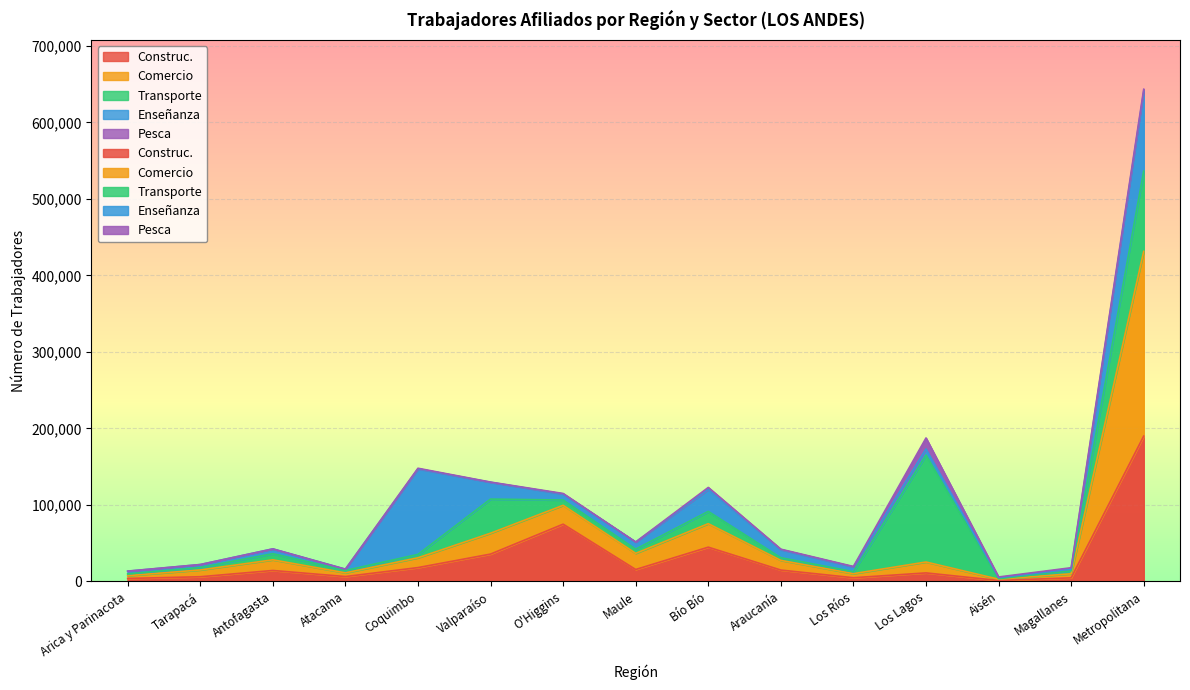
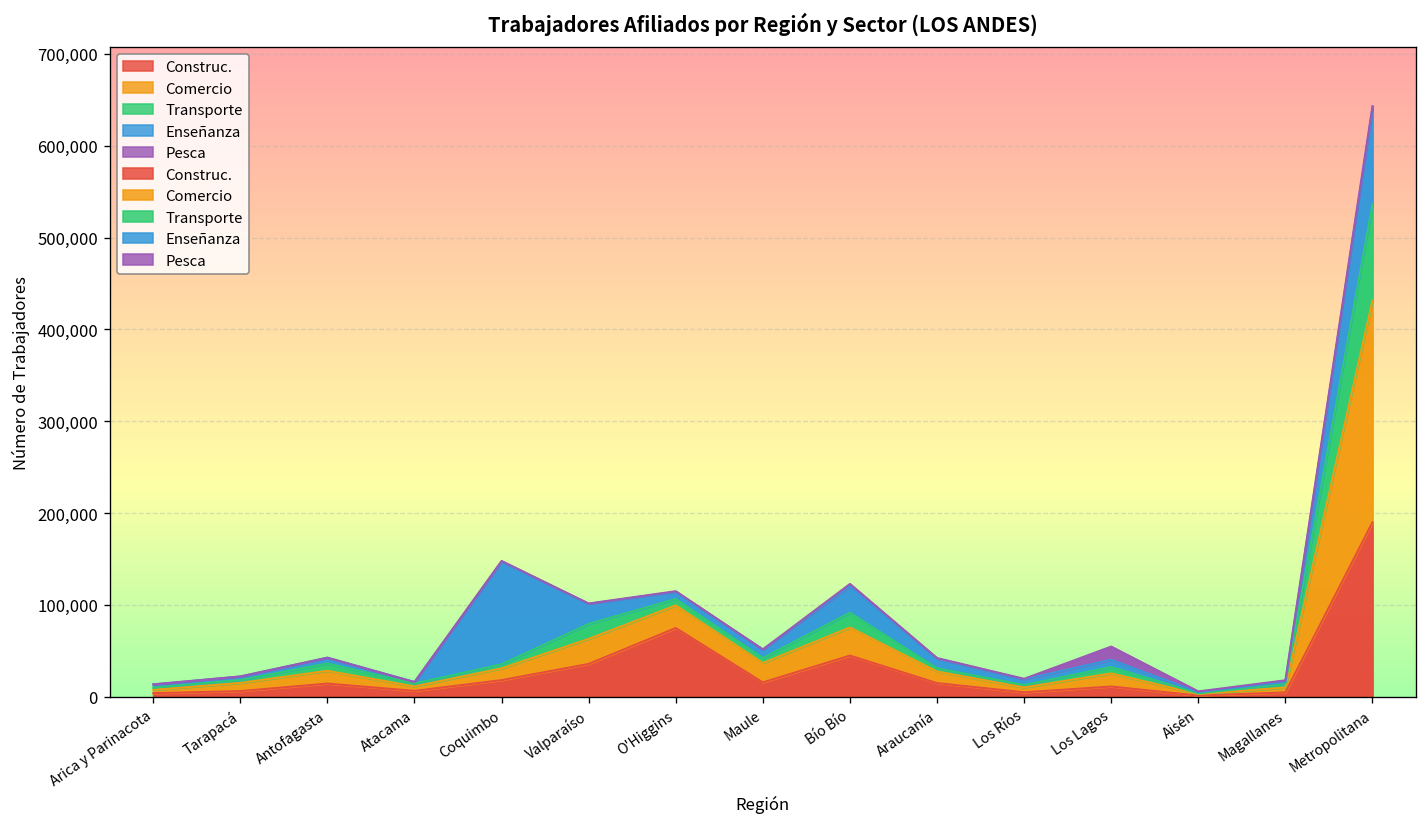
Transporte, Valparaíso: 40,000 -> 20,000
Transporte, Los Lagos: 140,000 -> 10,000
